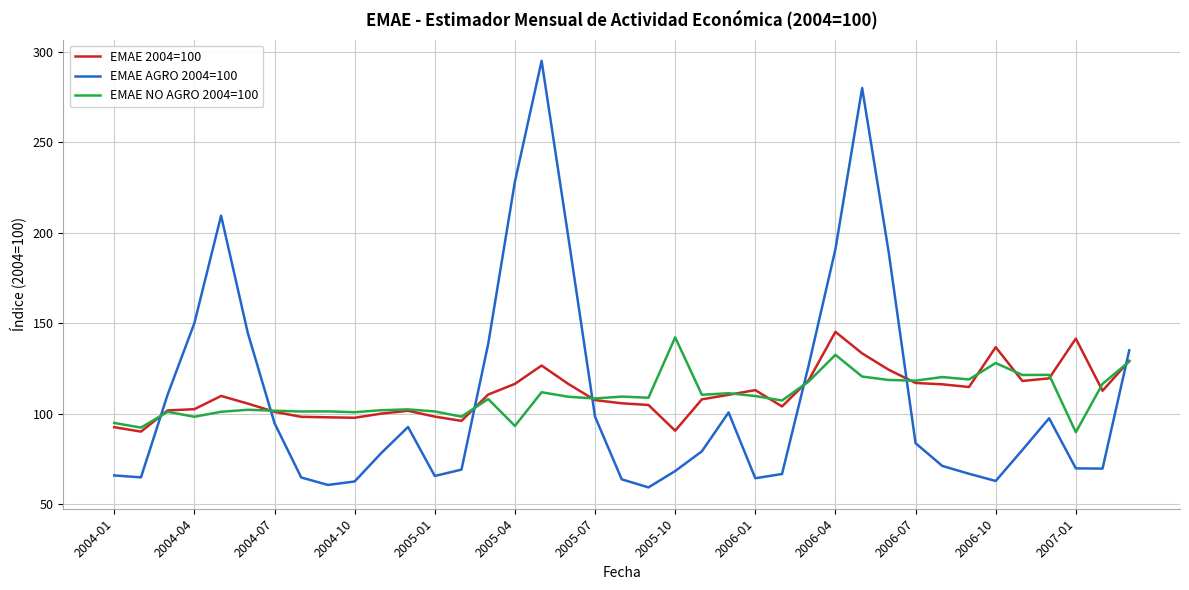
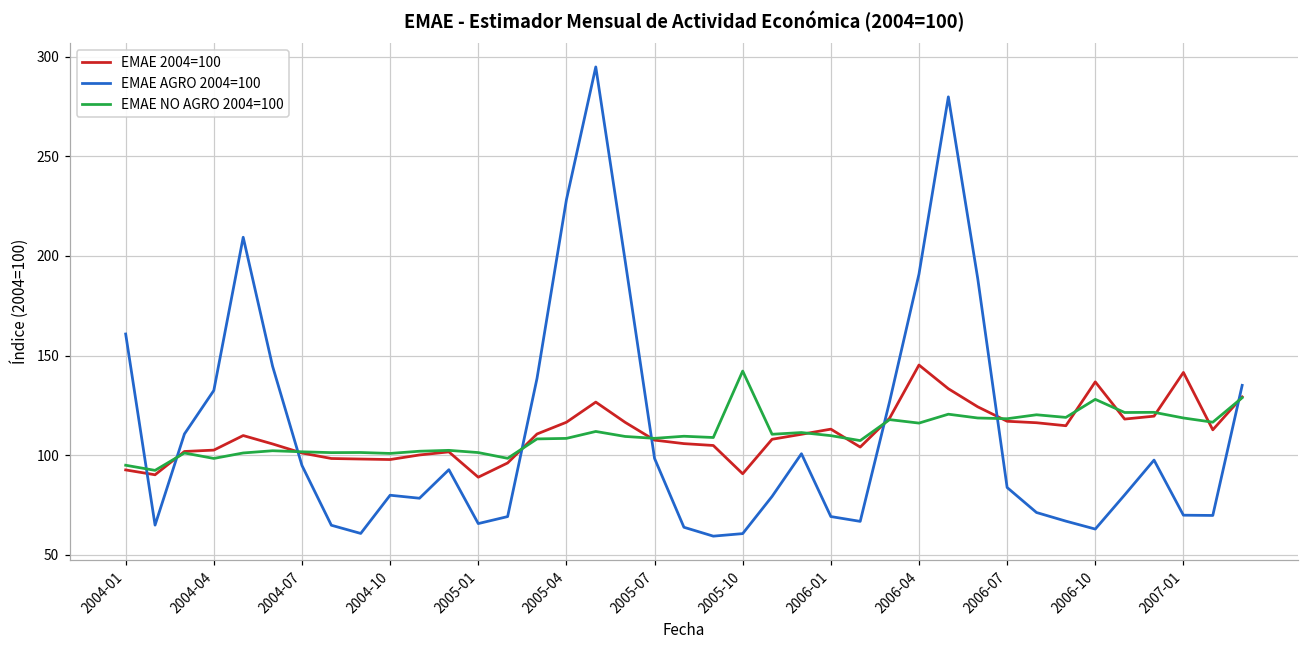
EMAE AGRO 2004=100, 2004-01: 66 -> 161
EMAE AGRO 2004=100, 2004-04: 150 -> 132
EMAE AGRO 2004=100, 2004-10: 63 -> 80
EMAE 2004=100, 2005-01: 98 -> 89
EMAE NO AGRO 2004=100, 2005-04: 93 -> 108
EMAE AGRO 2004=100, 2005-10: 68 -> 61
EMAE AGRO 2004=100, 2006-01: 64 -> 69
EMAE NO AGRO 2004=100, 2006-04: 133 -> 116
EMAE NO AGRO 2004=100, 2007-01: 90 -> 119
